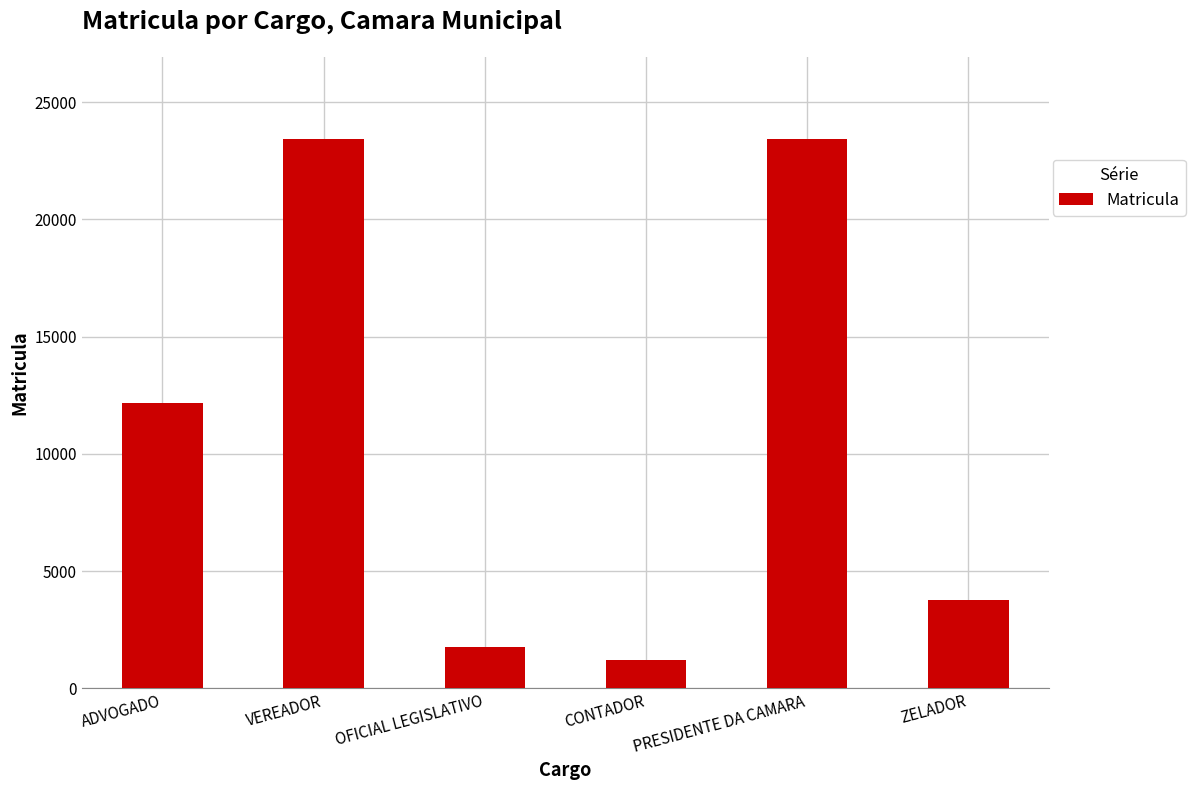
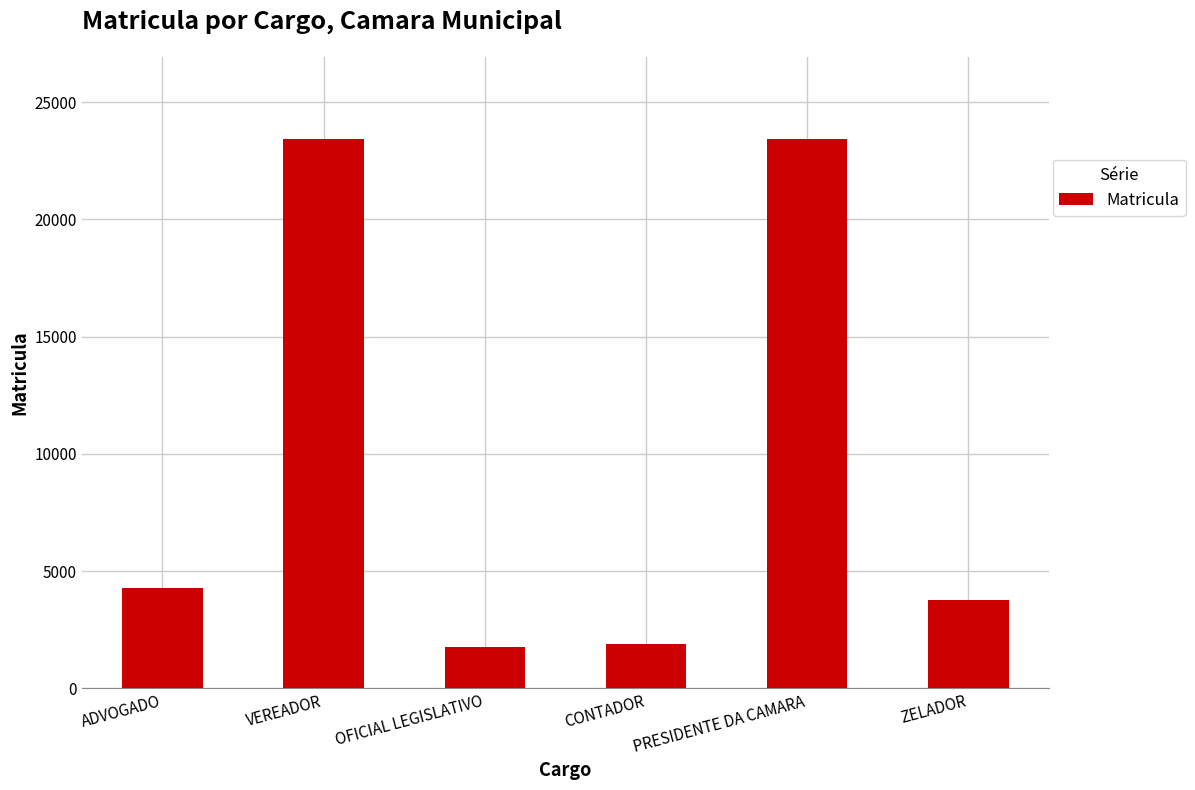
ADVOGADO: 12200 -> 4300
CONTADOR: 1200 -> 1900
